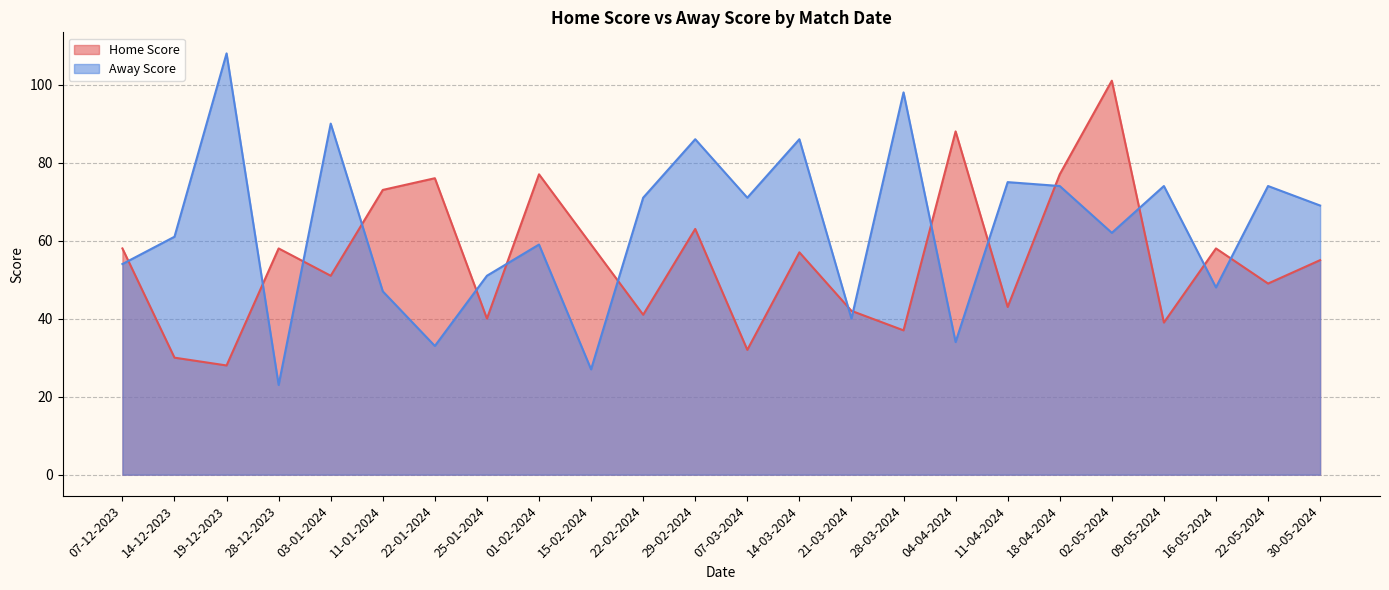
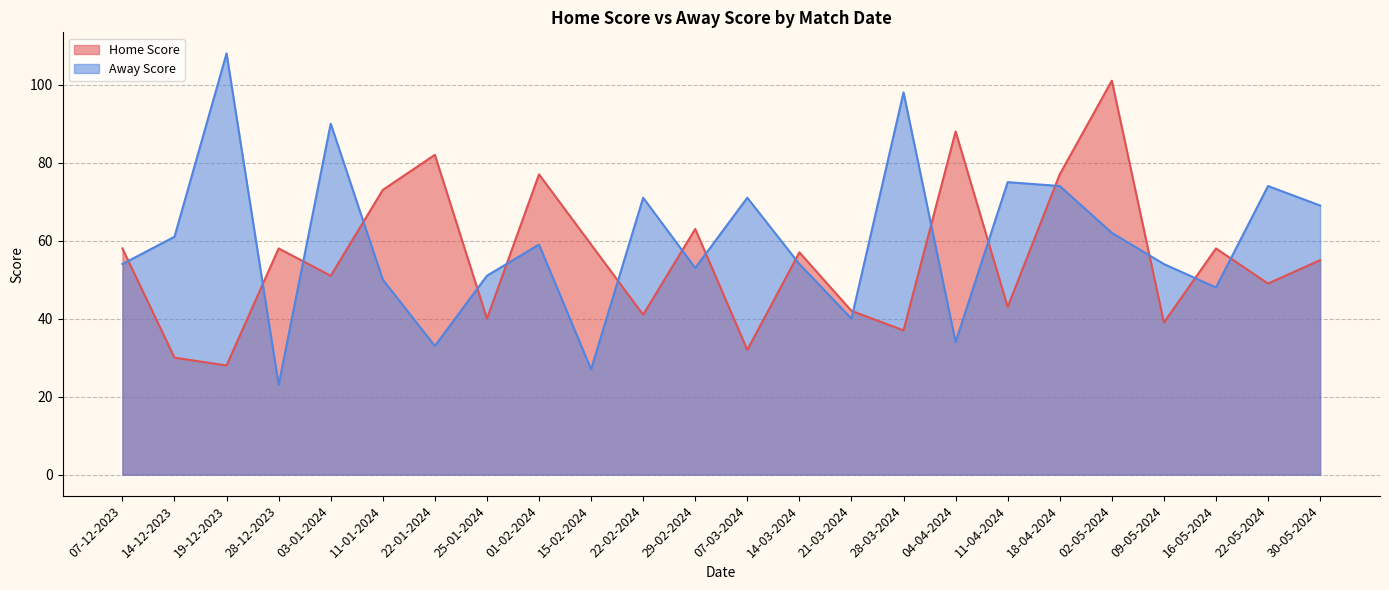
Away Score, 11-01-2024: 47 -> 50
Home Score, 22-01-2024: 76 -> 82
Away Score, 29-02-2024: 86 -> 53
Away Score, 14-03-2024: 86 -> 54
Away Score, 09-05-2024: 74 -> 54
